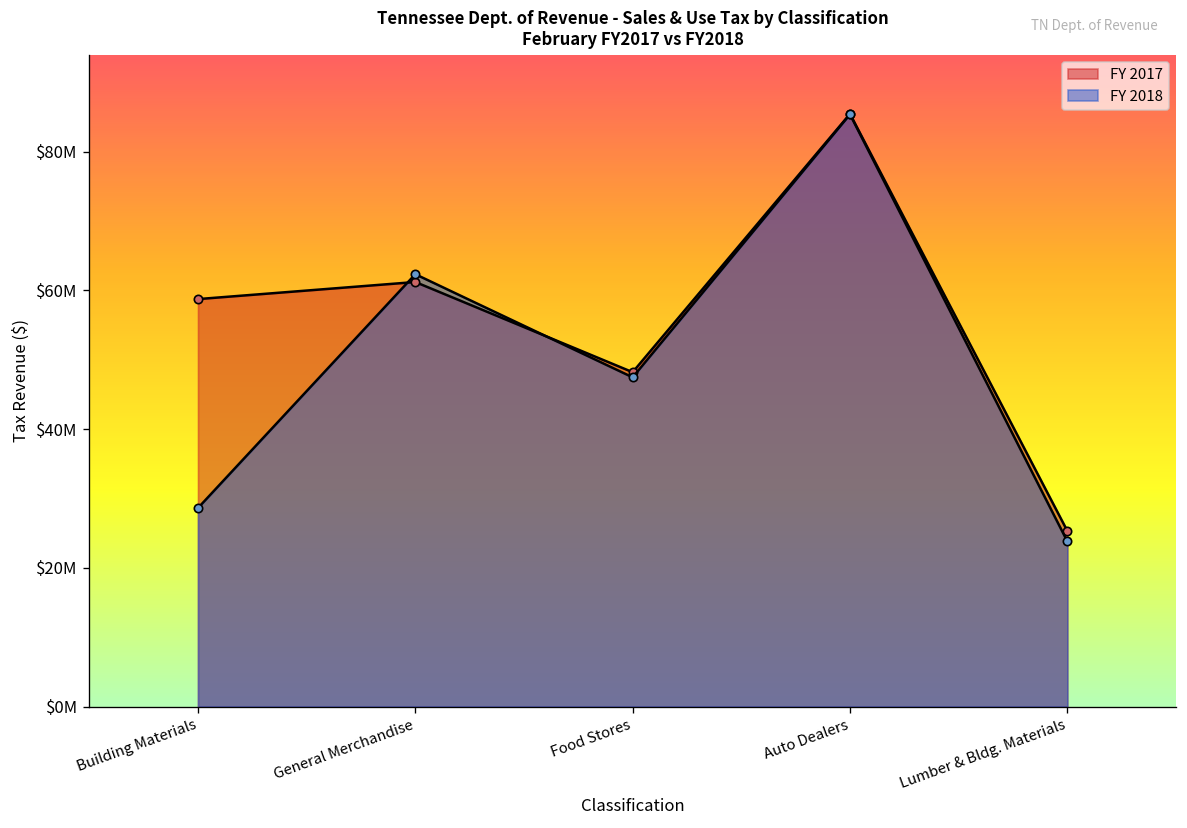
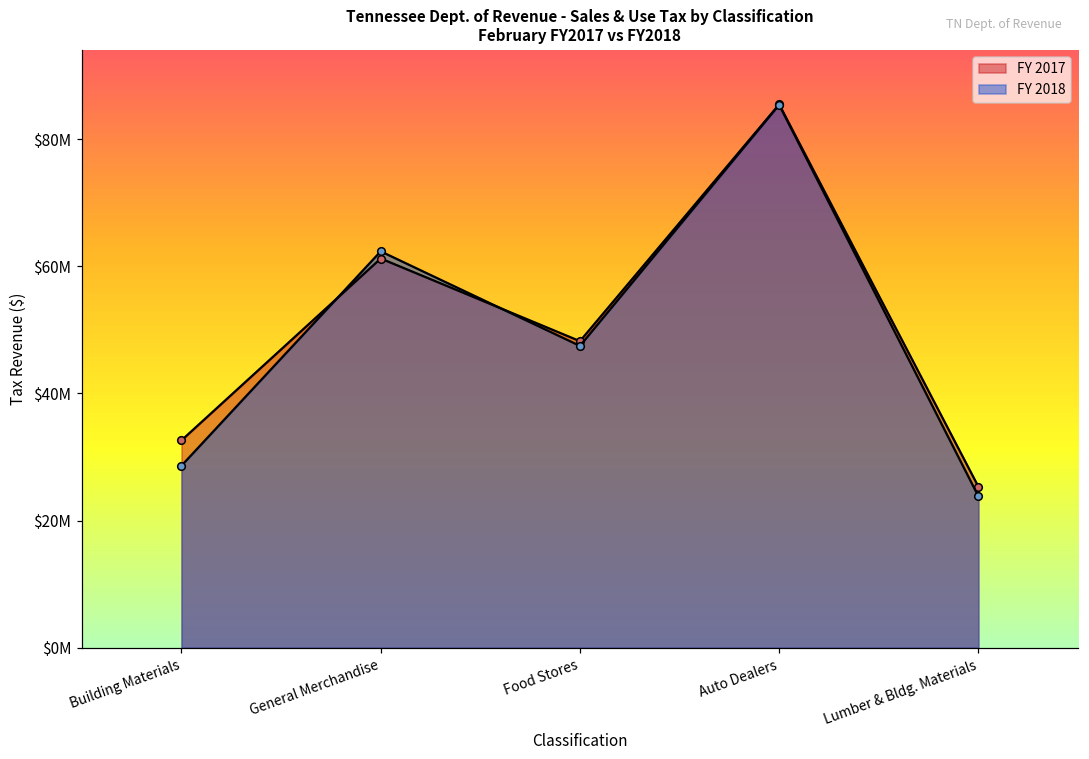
FY 2017, Building Materials: $59000000 -> $33000000
